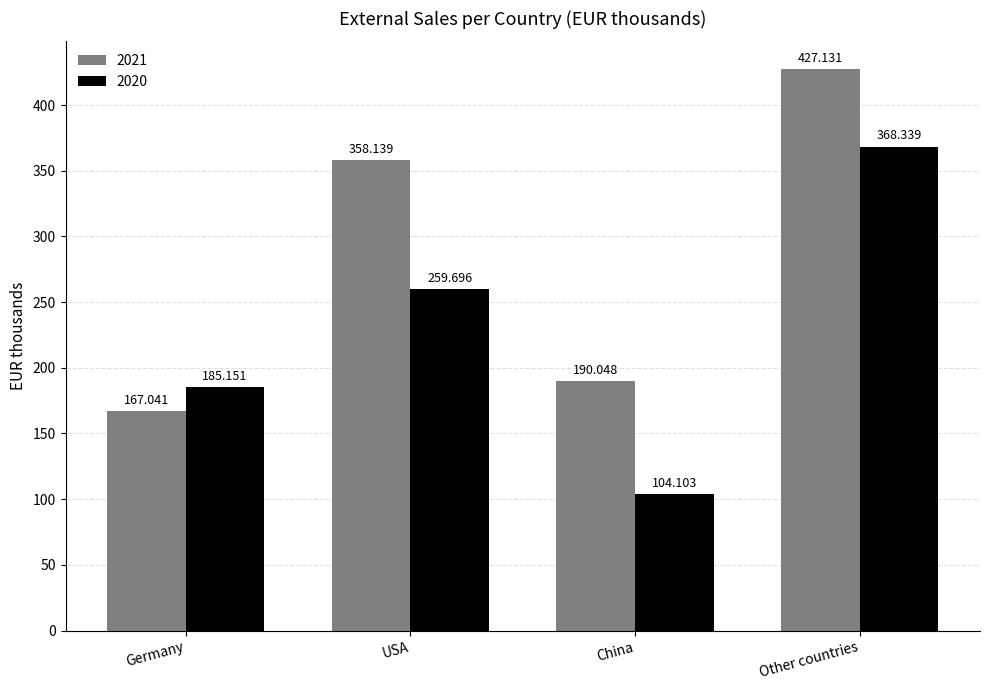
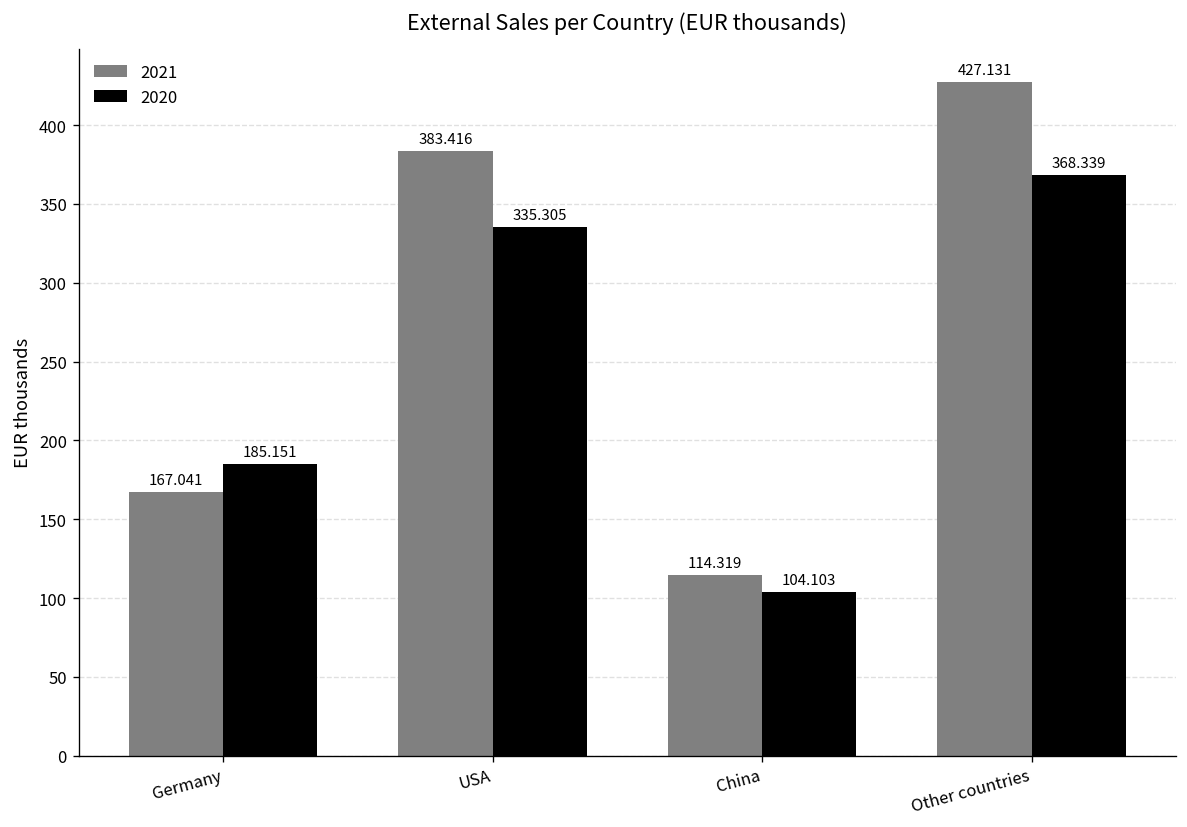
2021, USA: 358.139 -> 383.416
2020, USA: 259.696 -> 335.305
2021, China: 190.048 -> 114.319
